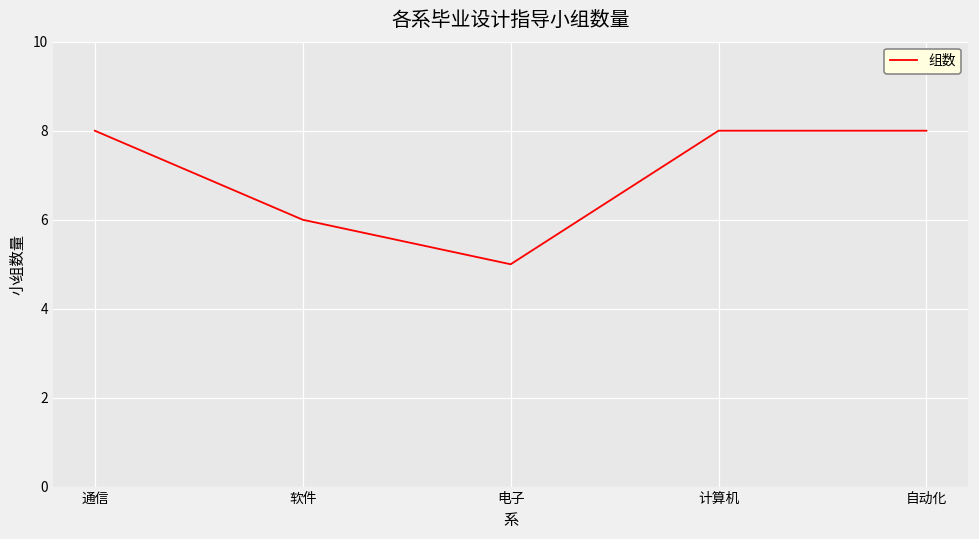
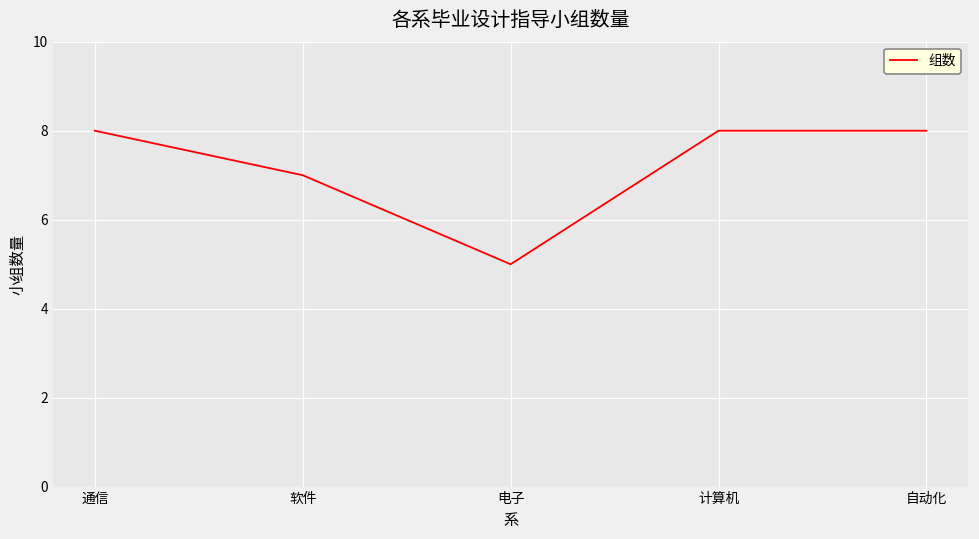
软件: 6 -> 7
